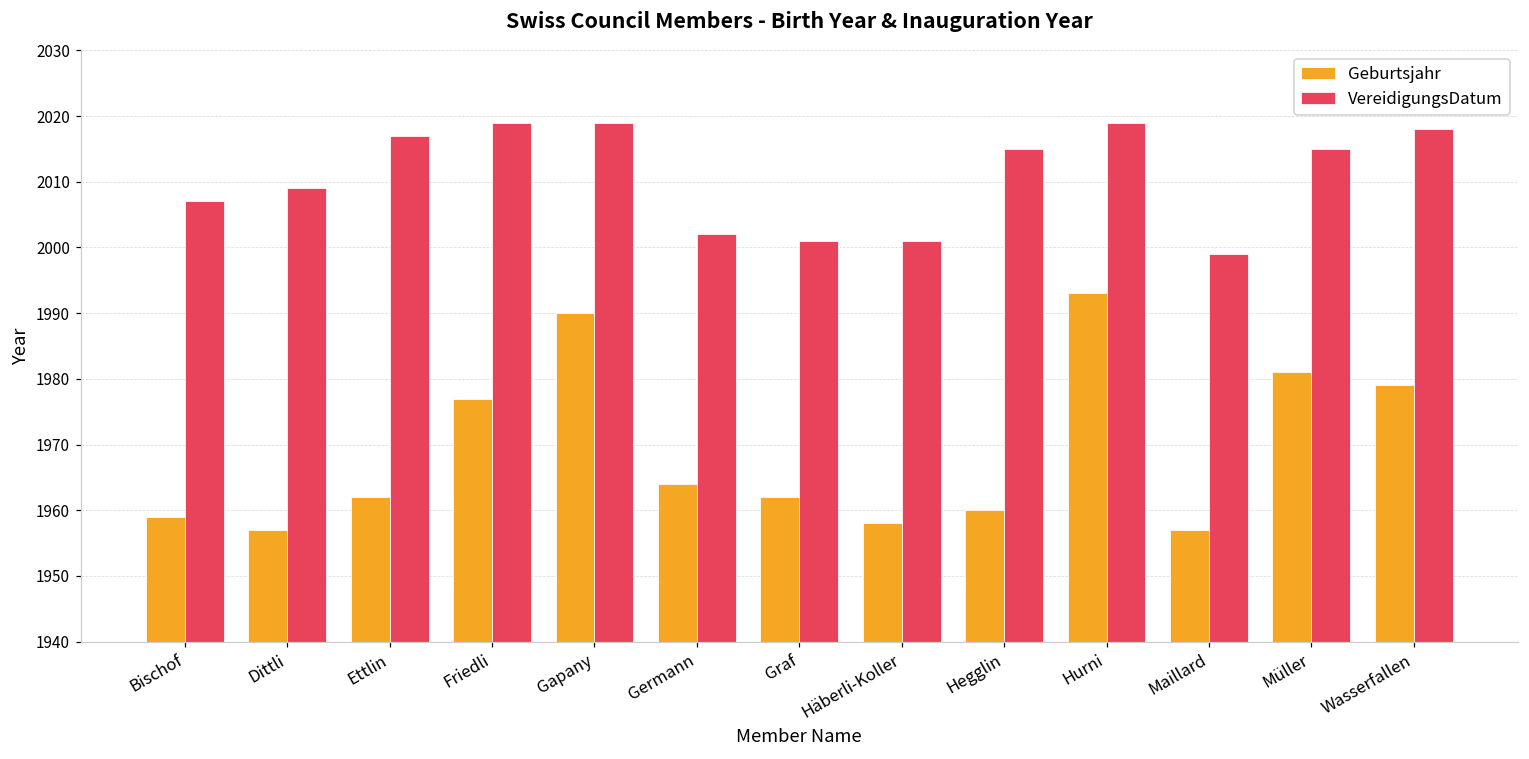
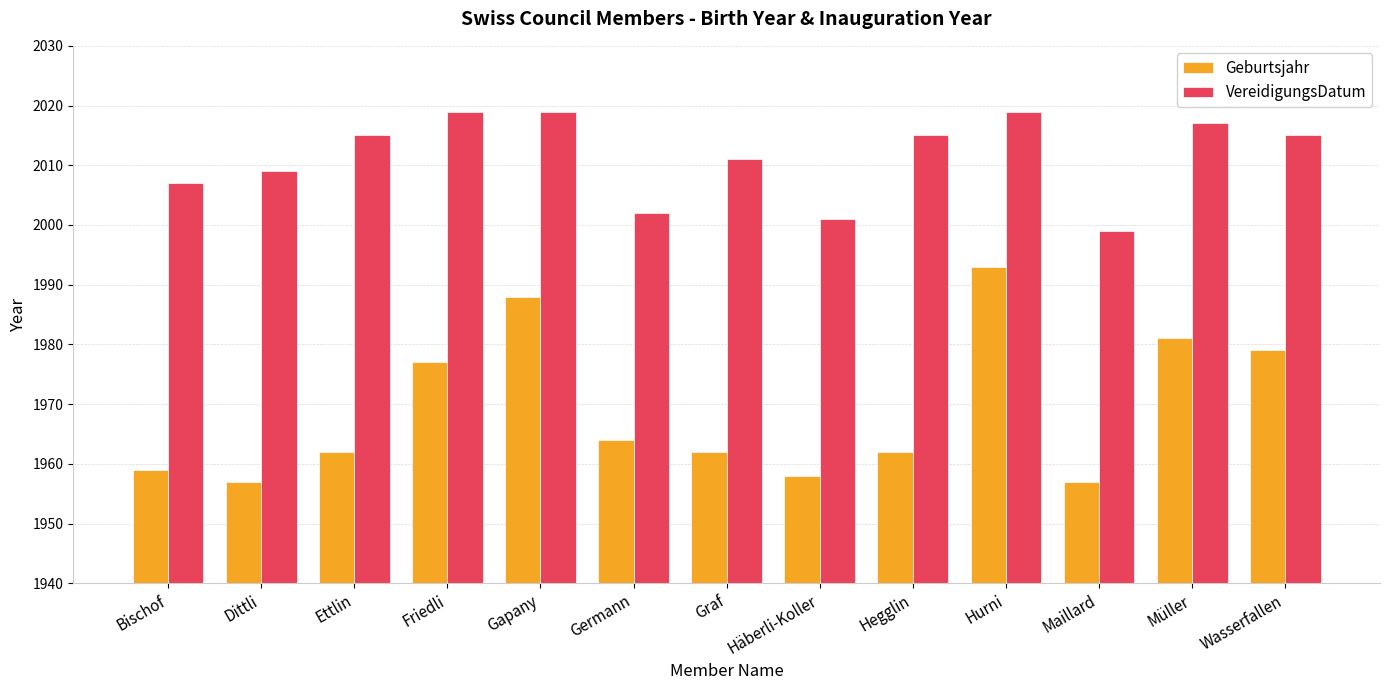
VereidigungsDatum, Ettlin: 2017 -> 2015
Geburtsjahr, Gapany: 1990 -> 1988
VereidigungsDatum, Graf: 2001 -> 2011
Geburtsjahr, Hegglin: 1960 -> 1962
VereidigungsDatum, Müller: 2015 -> 2017
VereidigungsDatum, Wasserfallen: 2018 -> 2015
